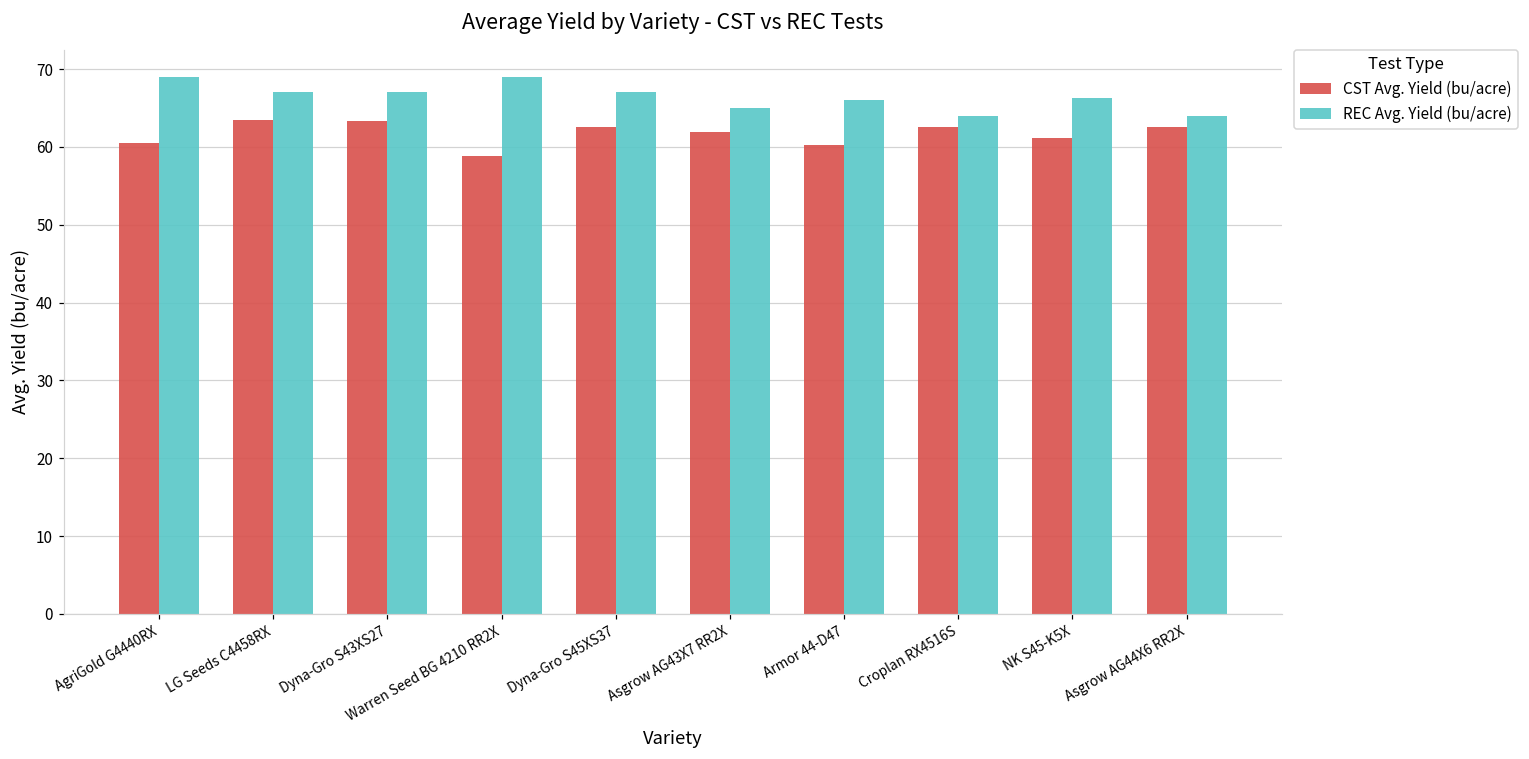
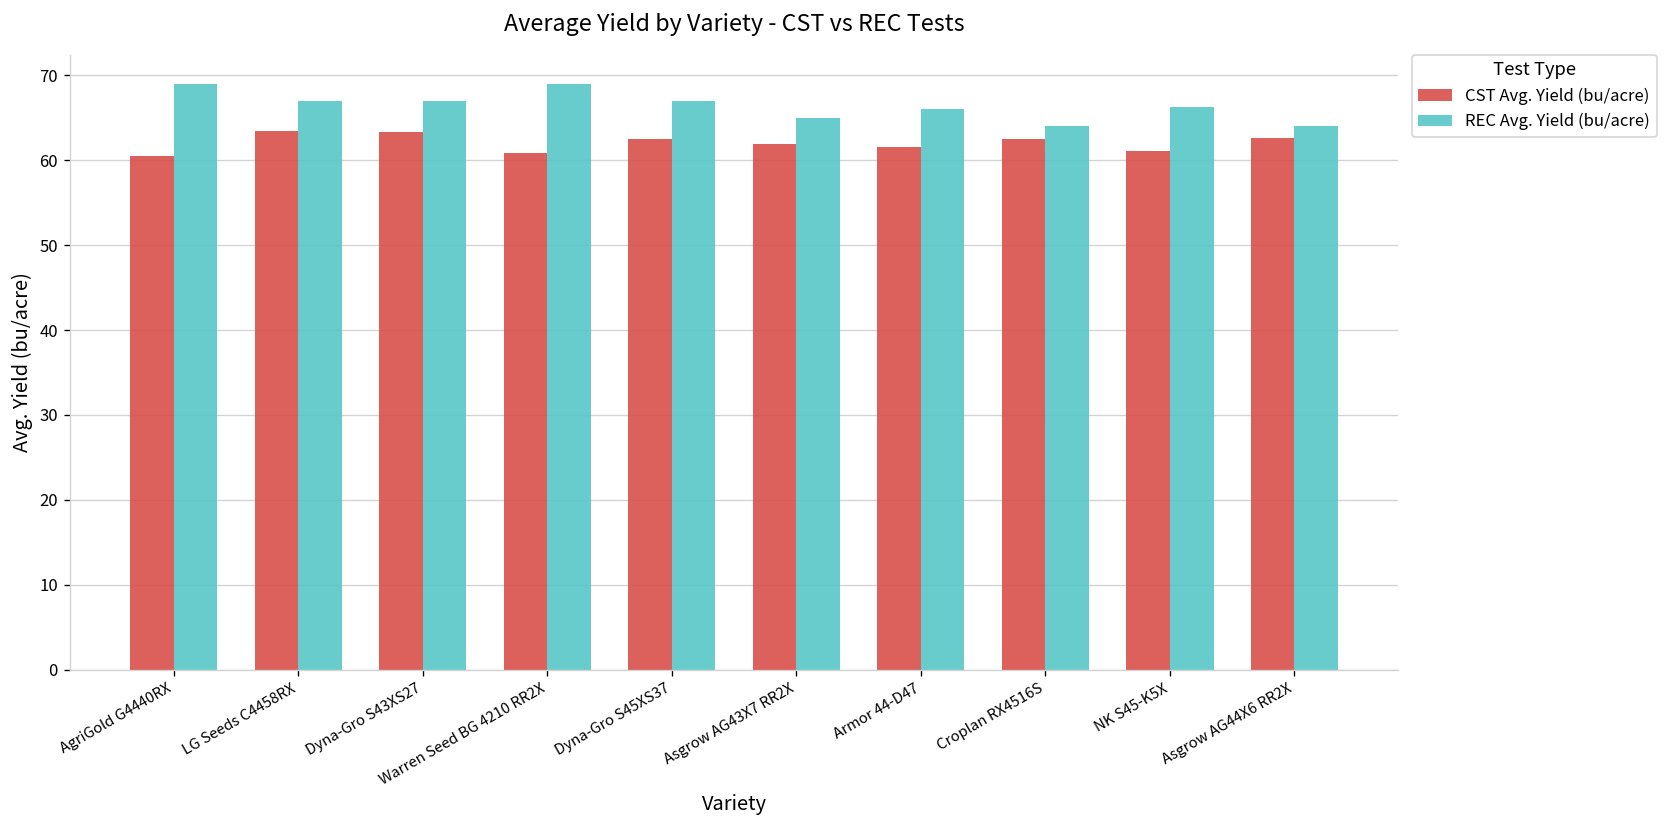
CST Avg. Yield (bu/acre), Warren Seed BG 4210 RR2X: 59 -> 61
CST Avg. Yield (bu/acre), Armor 44-D47: 60 -> 62
